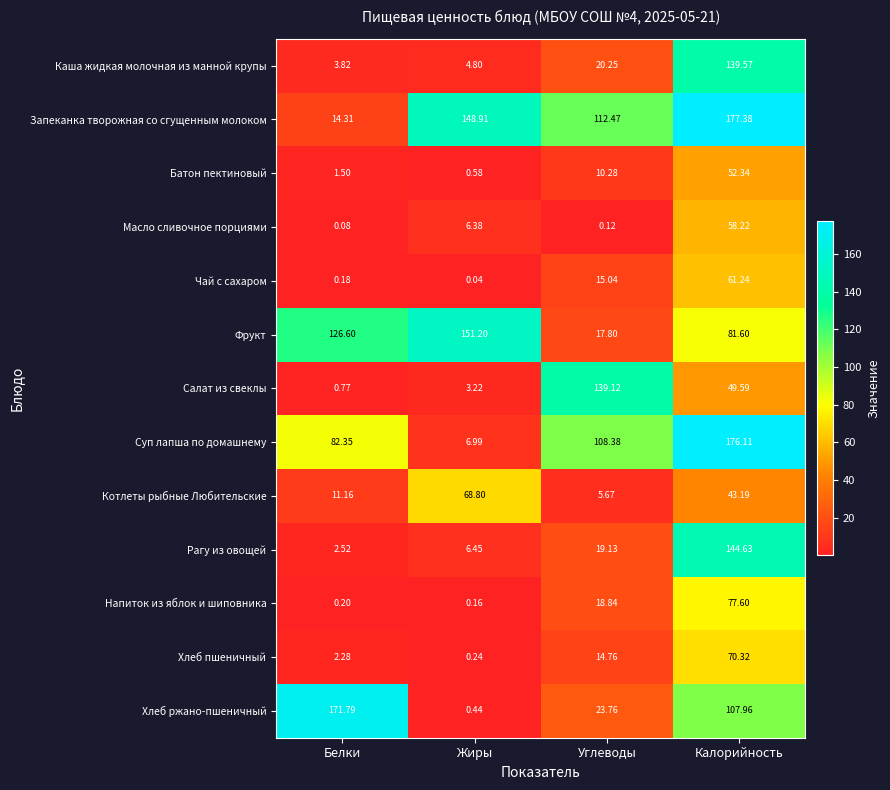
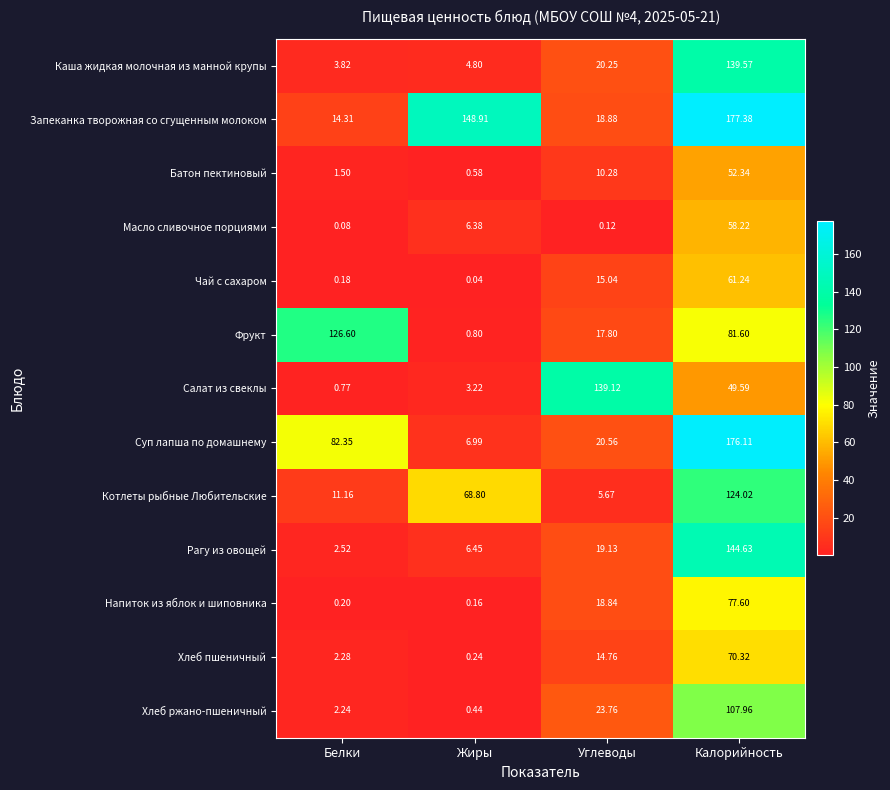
Запеканка творожная со сгущенным молоком, Углеводы: 112.47 -> 18.88
Фрукт, Жиры: 151.20 -> 0.80
Суп лапша по домашнему, Углеводы: 108.38 -> 20.56
Котлеты рыбные Любительские, Калорийность: 43.19 -> 124.02
Хлеб ржано-пшеничный, Белки: 171.79 -> 2.24
